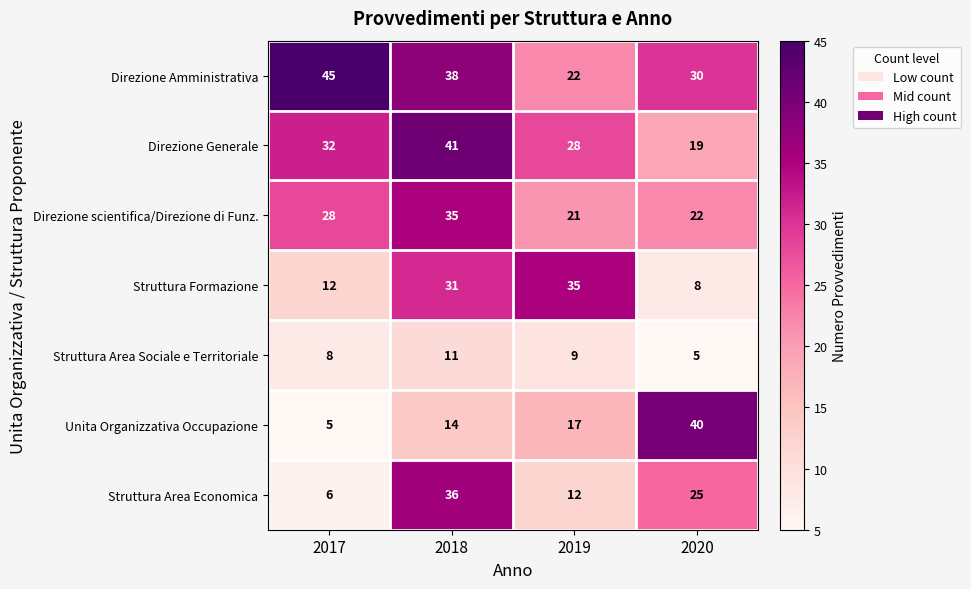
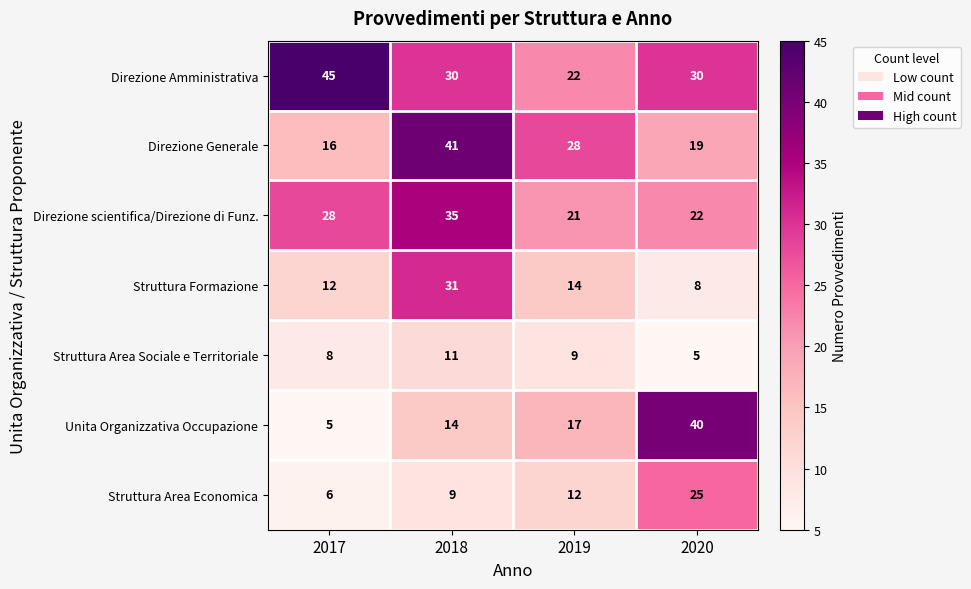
Direzione Amministrativa, 2018: 38 -> 30
Direzione Generale, 2017: 32 -> 16
Struttura Formazione, 2019: 35 -> 14
Struttura Area Economica, 2018: 36 -> 9
